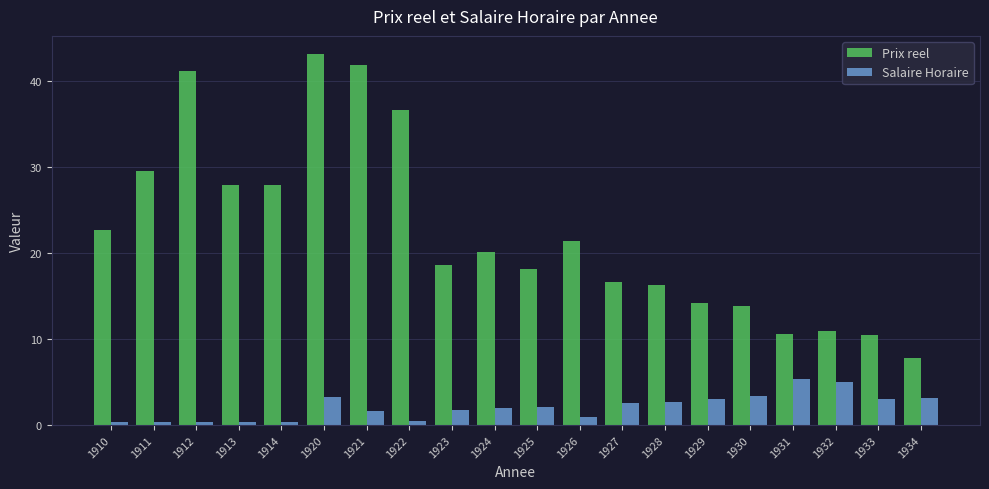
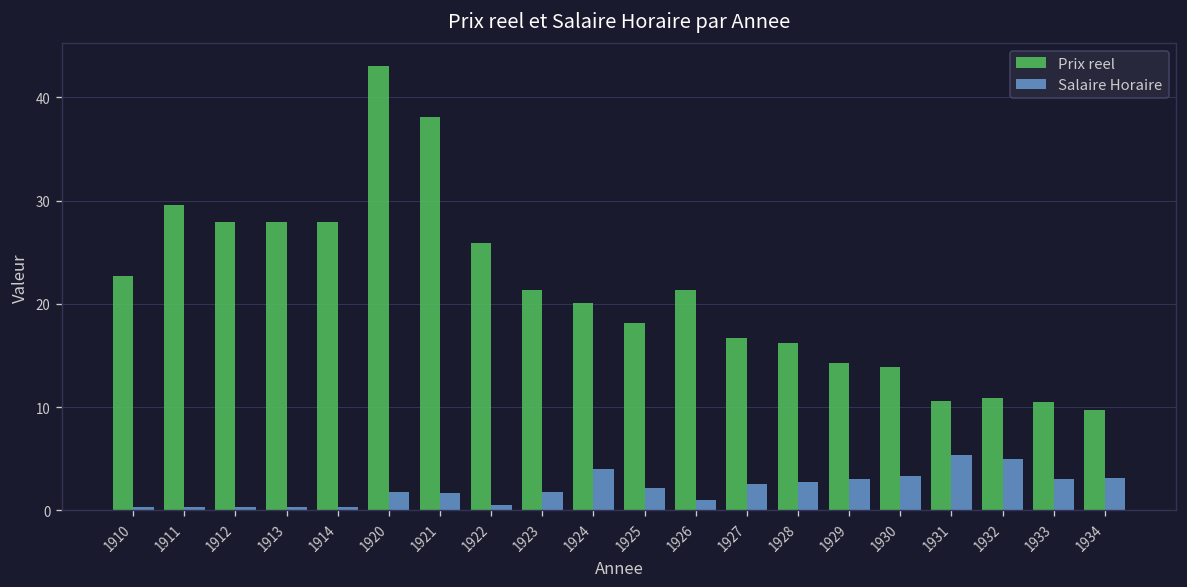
Prix reel, 1912: 41 -> 28
Salaire Horaire, 1920: 3 -> 2
Prix reel, 1921: 42 -> 38
Prix reel, 1922: 37 -> 26
Prix reel, 1923: 19 -> 21
Salaire Horaire, 1924: 2 -> 4
Prix reel, 1934: 8 -> 10
